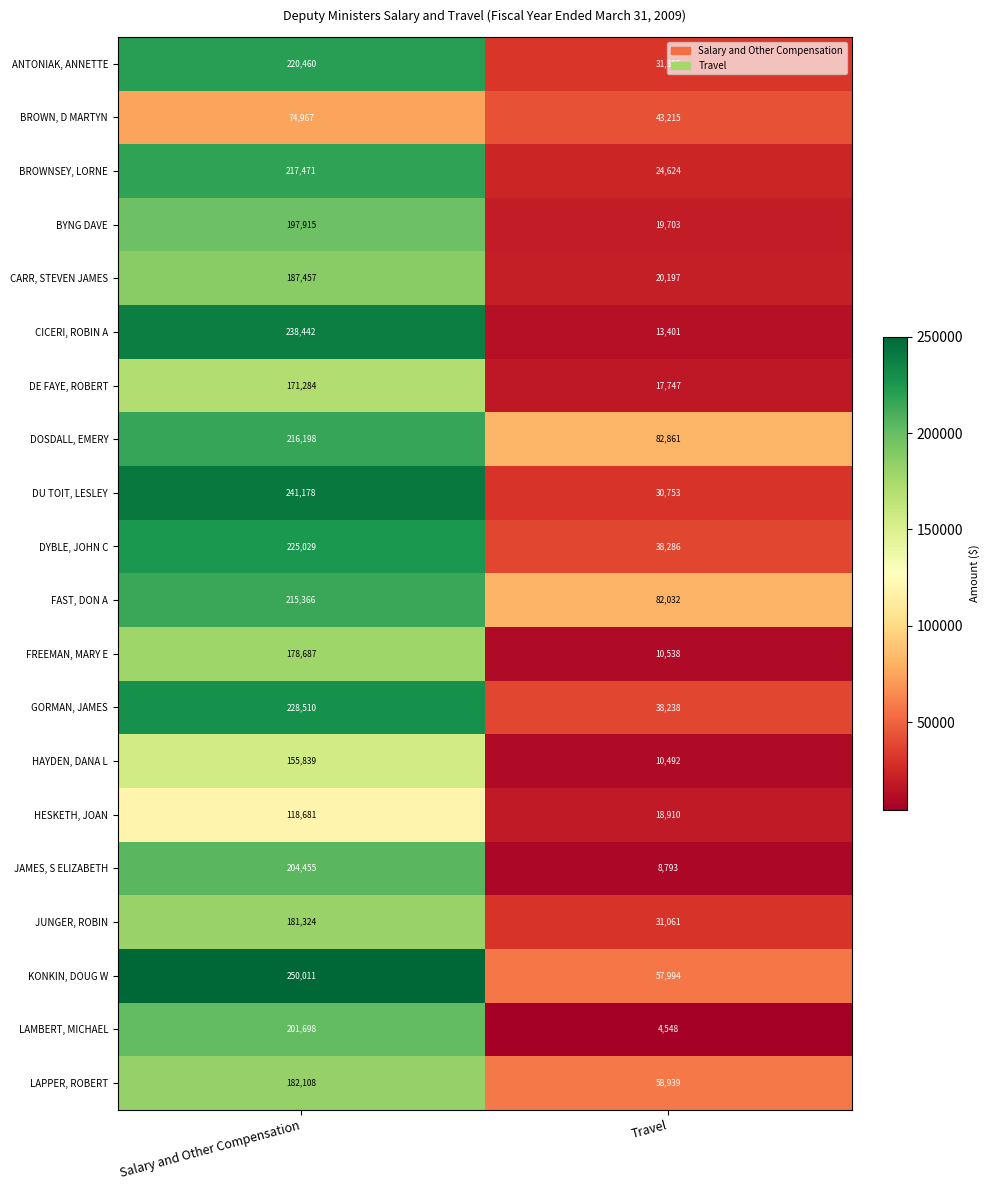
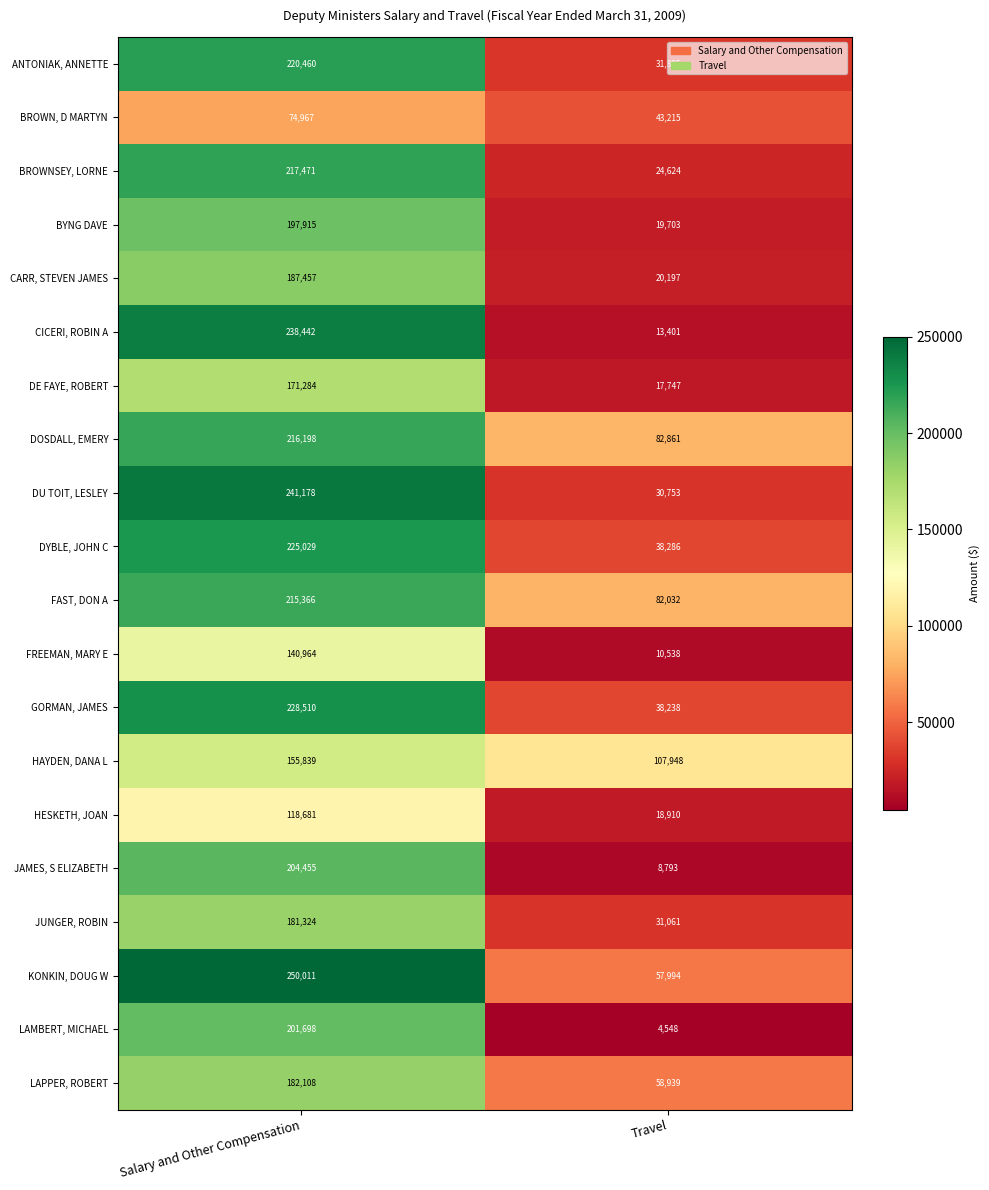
FREEMAN, MARY E, Salary and Other Compensation: 178,687 -> 140,964
HAYDEN, DANA L, Travel: 10,492 -> 107,948
